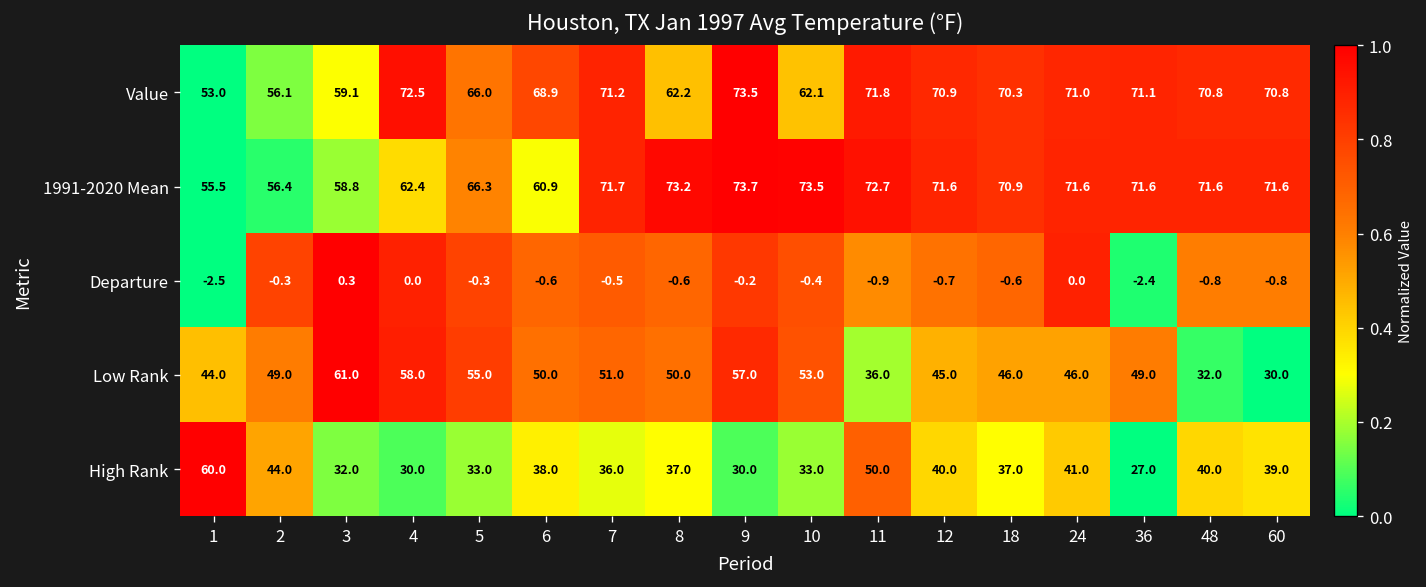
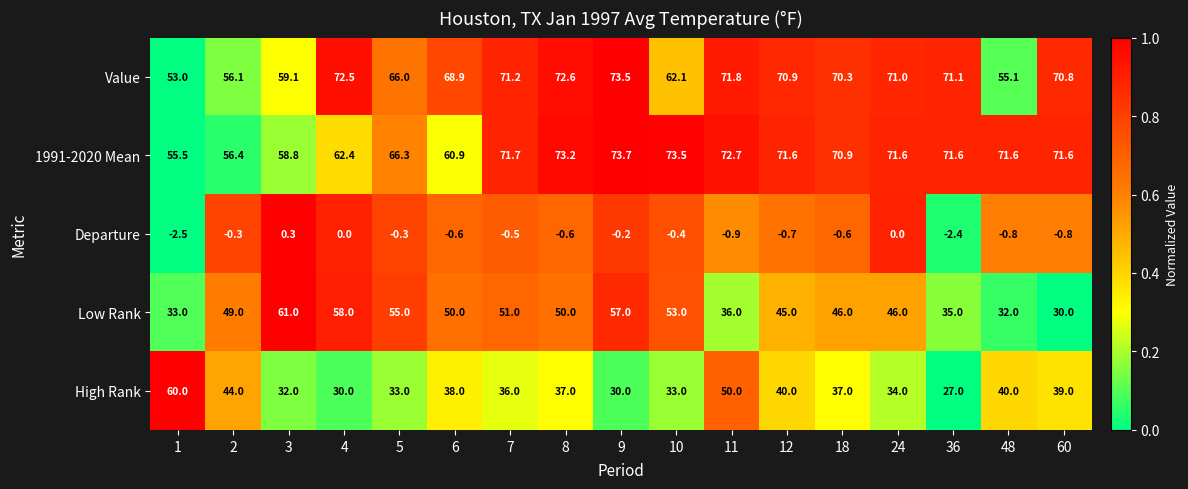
Value, 8: 62.2 -> 72.6
Value, 48: 70.8 -> 55.1
Low Rank, 1: 44.0 -> 33.0
Low Rank, 36: 49.0 -> 35.0
High Rank, 24: 41.0 -> 34.0
